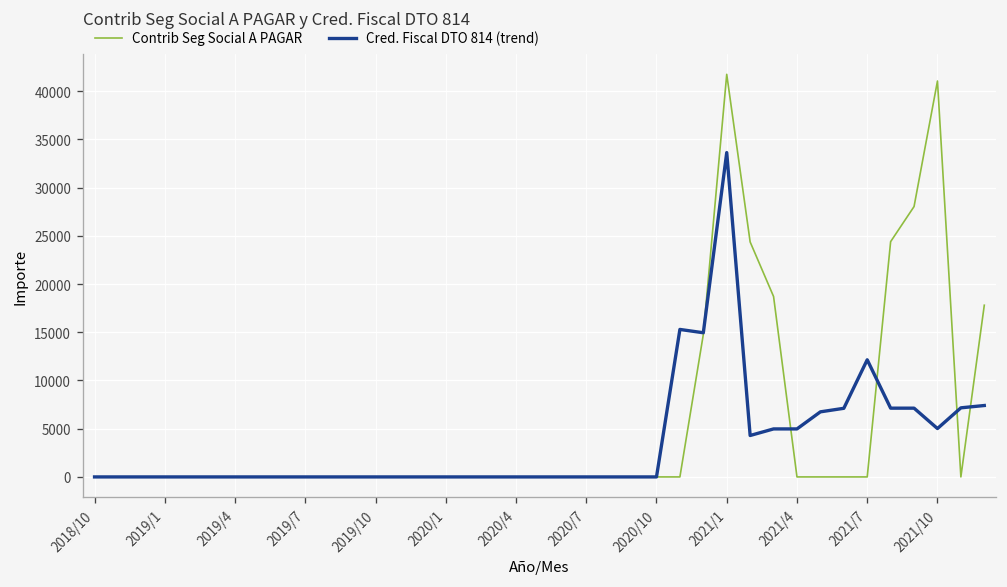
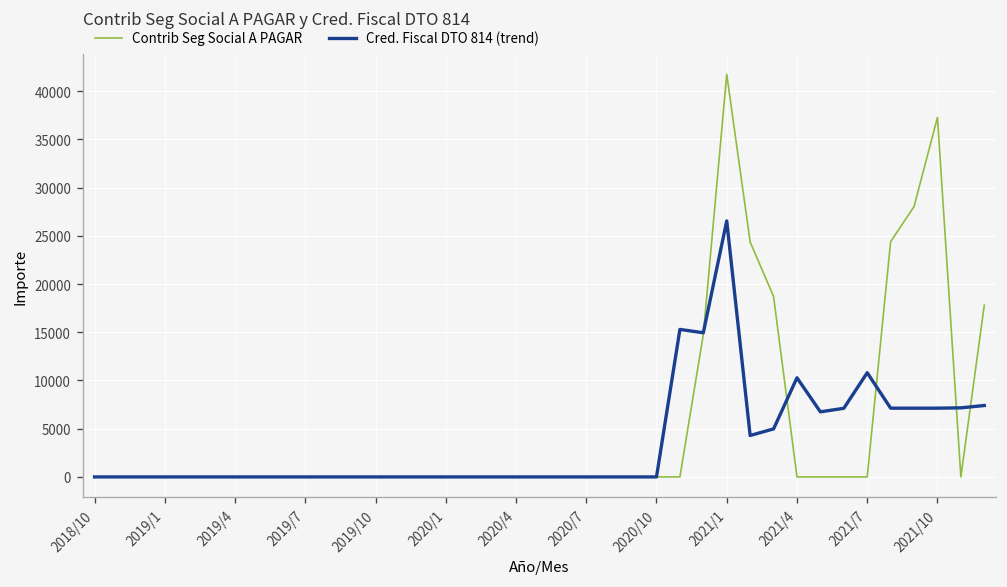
Cred. Fiscal DTO 814 (trend), 2021/1: 34000 -> 27000
Cred. Fiscal DTO 814 (trend), 2021/4: 5000 -> 10000
Cred. Fiscal DTO 814 (trend), 2021/7: 12000 -> 11000
Contrib Seg Social A PAGAR, 2021/10: 41000 -> 37000
Cred. Fiscal DTO 814 (trend), 2021/10: 5000 -> 7000
